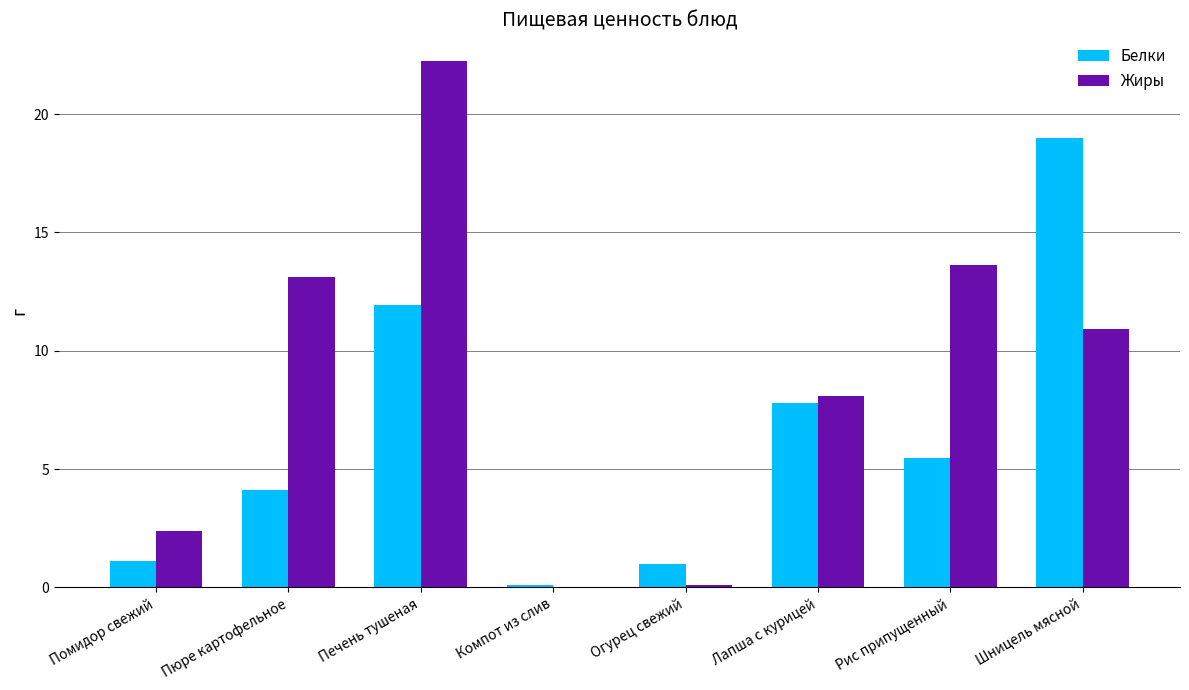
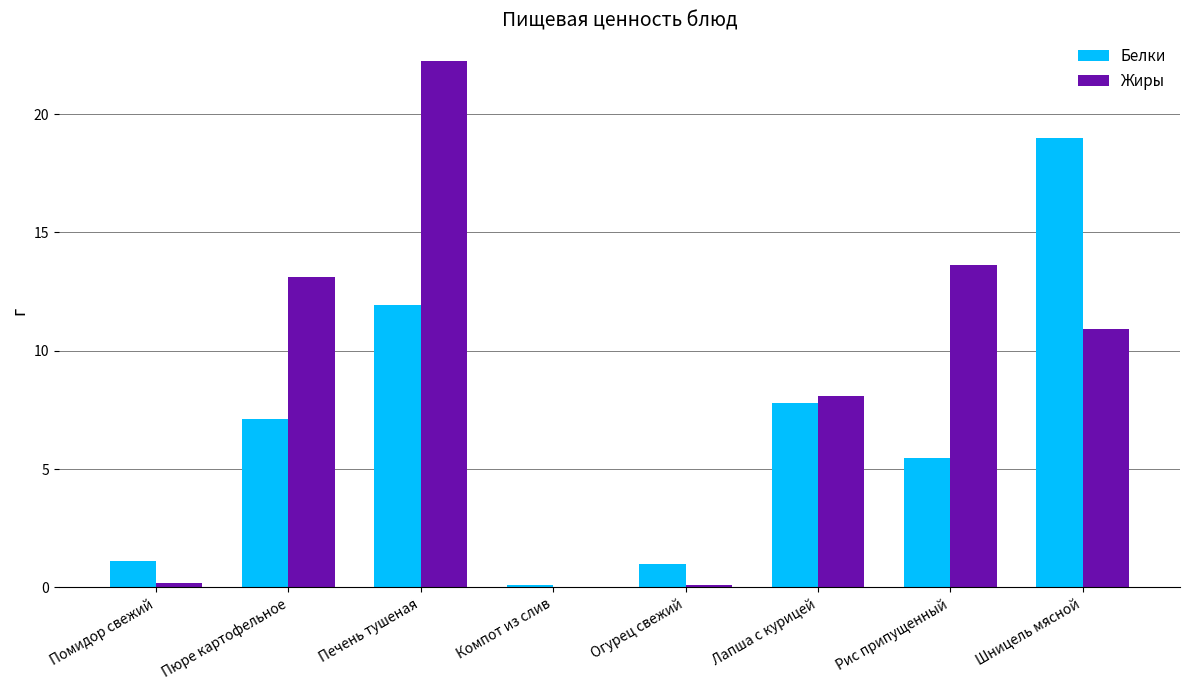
Жиры, Помидор свежий: 2.4 -> 0.2
Белки, Пюре картофельное: 4.1 -> 7.1
